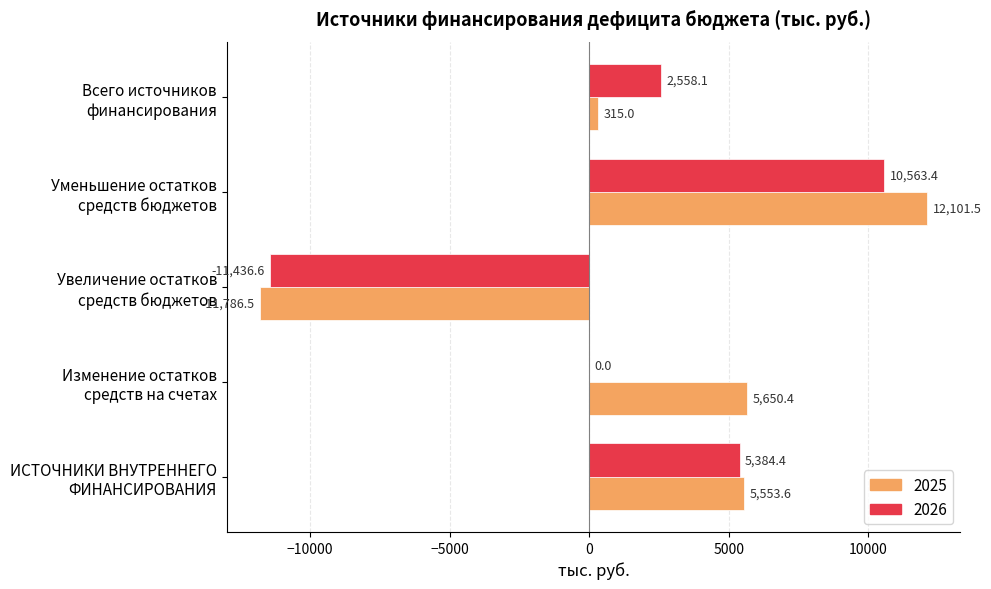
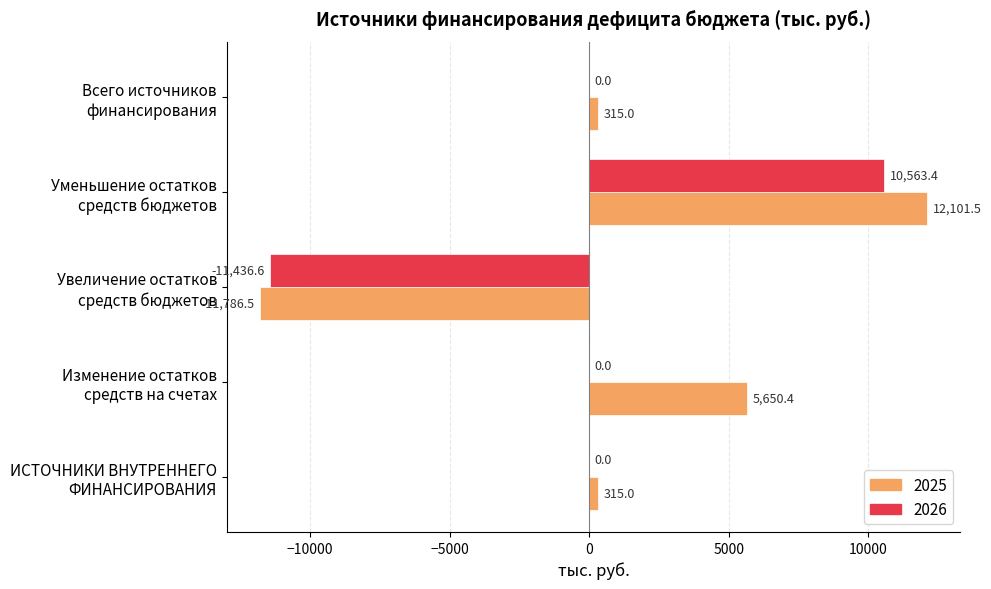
2026, Всего источников финансирования: 2,558.1 -> 0.0
2026, ИСТОЧНИКИ ВНУТРЕННЕГО ФИНАНСИРОВАНИЯ: 5,384.4 -> 0.0
2025, ИСТОЧНИКИ ВНУТРЕННЕГО ФИНАНСИРОВАНИЯ: 5,553.6 -> 315.0
